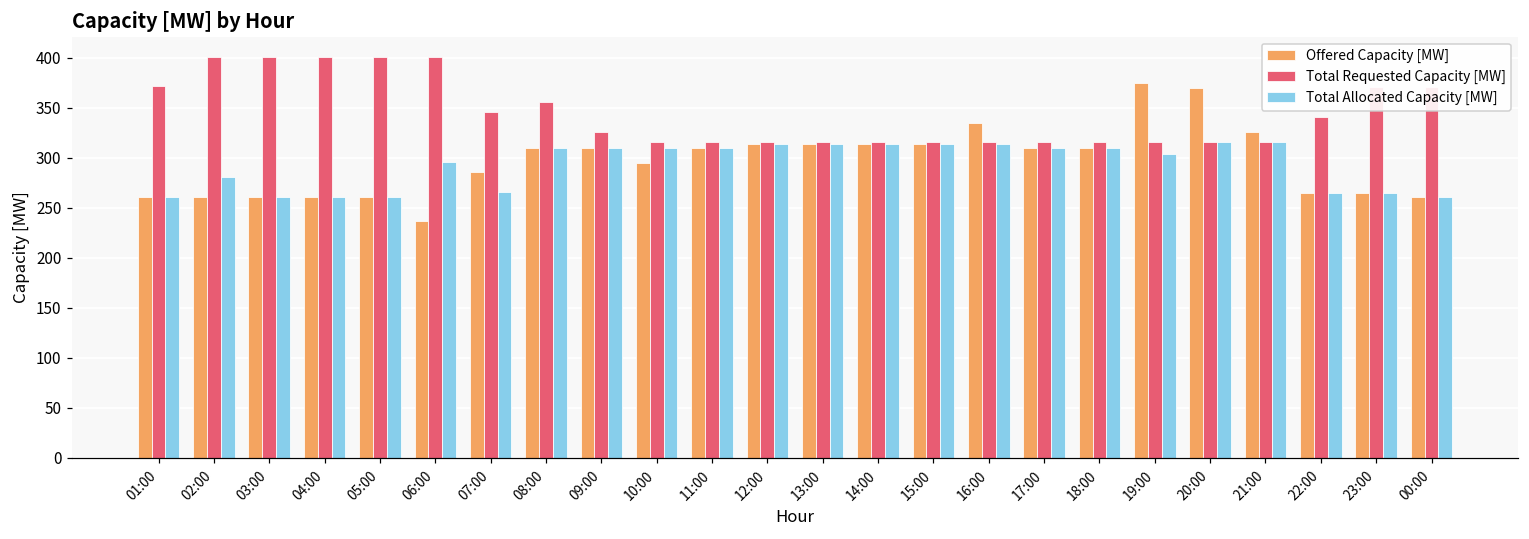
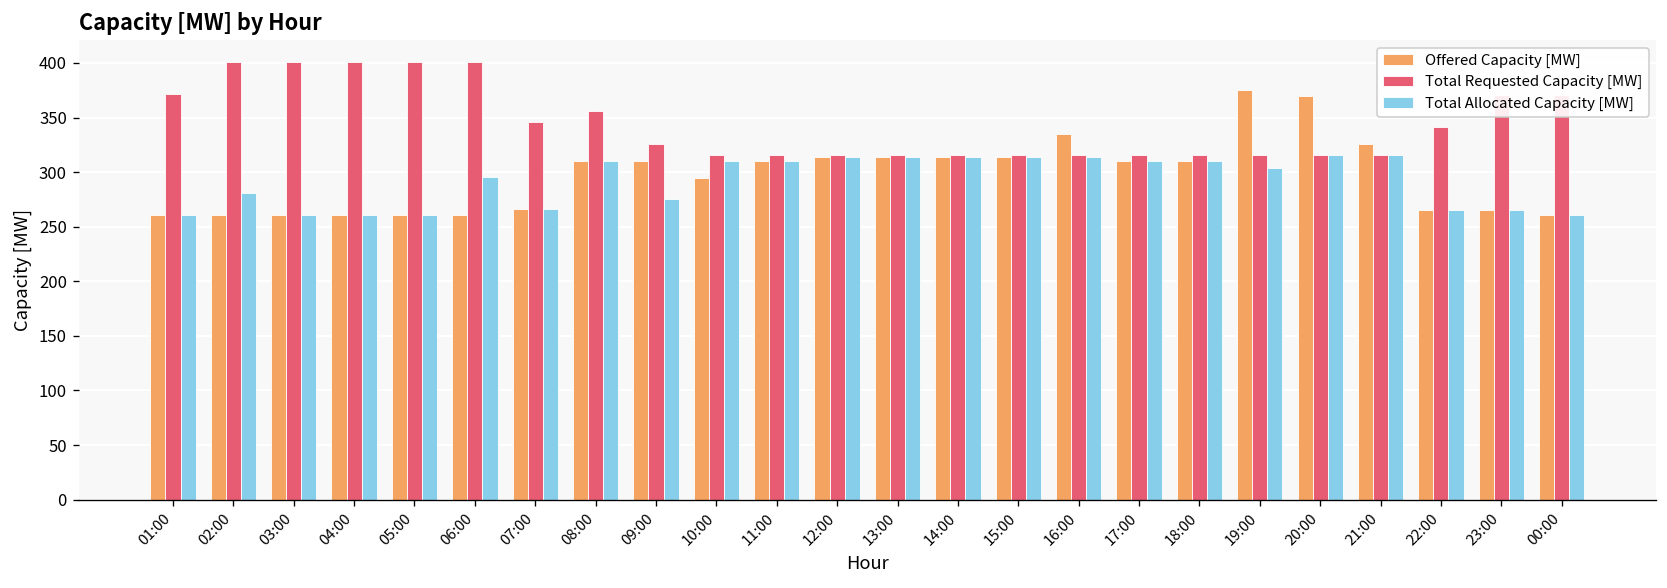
Offered Capacity [MW], 06:00: 240 -> 260
Offered Capacity [MW], 07:00: 290 -> 270
Total Allocated Capacity [MW], 09:00: 310 -> 280
